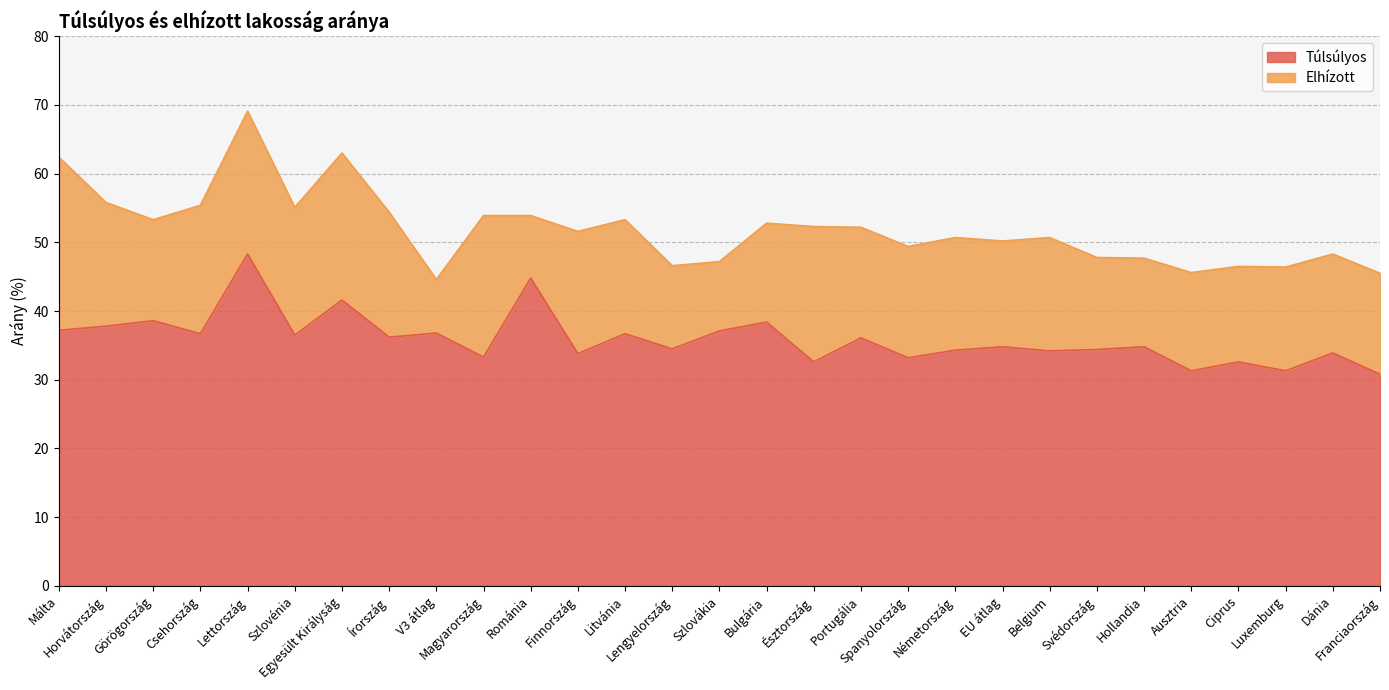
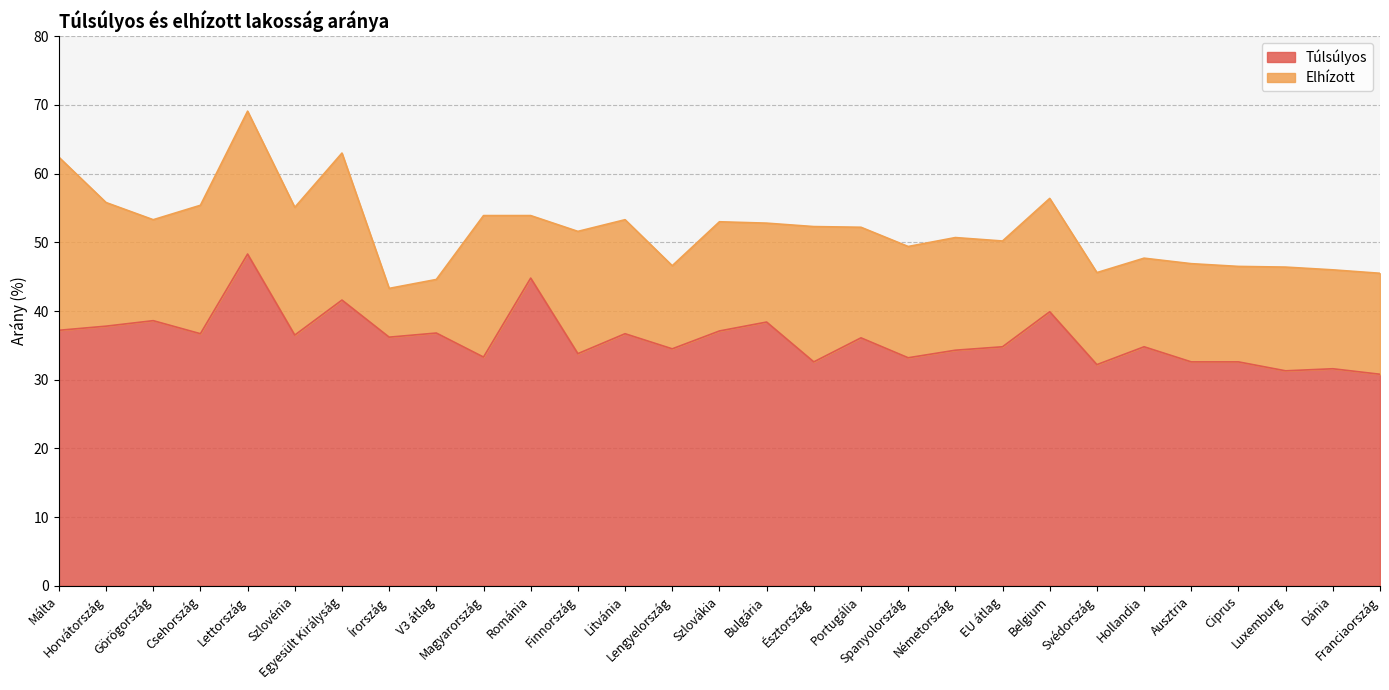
Elhízott, Írország: 18 -> 7
Elhízott, Szlovákia: 10 -> 16
Túlsúlyos, Belgium: 34 -> 40
Túlsúlyos, Svédország: 34 -> 32
Túlsúlyos, Ausztria: 31 -> 33
Túlsúlyos, Dánia: 34 -> 32
